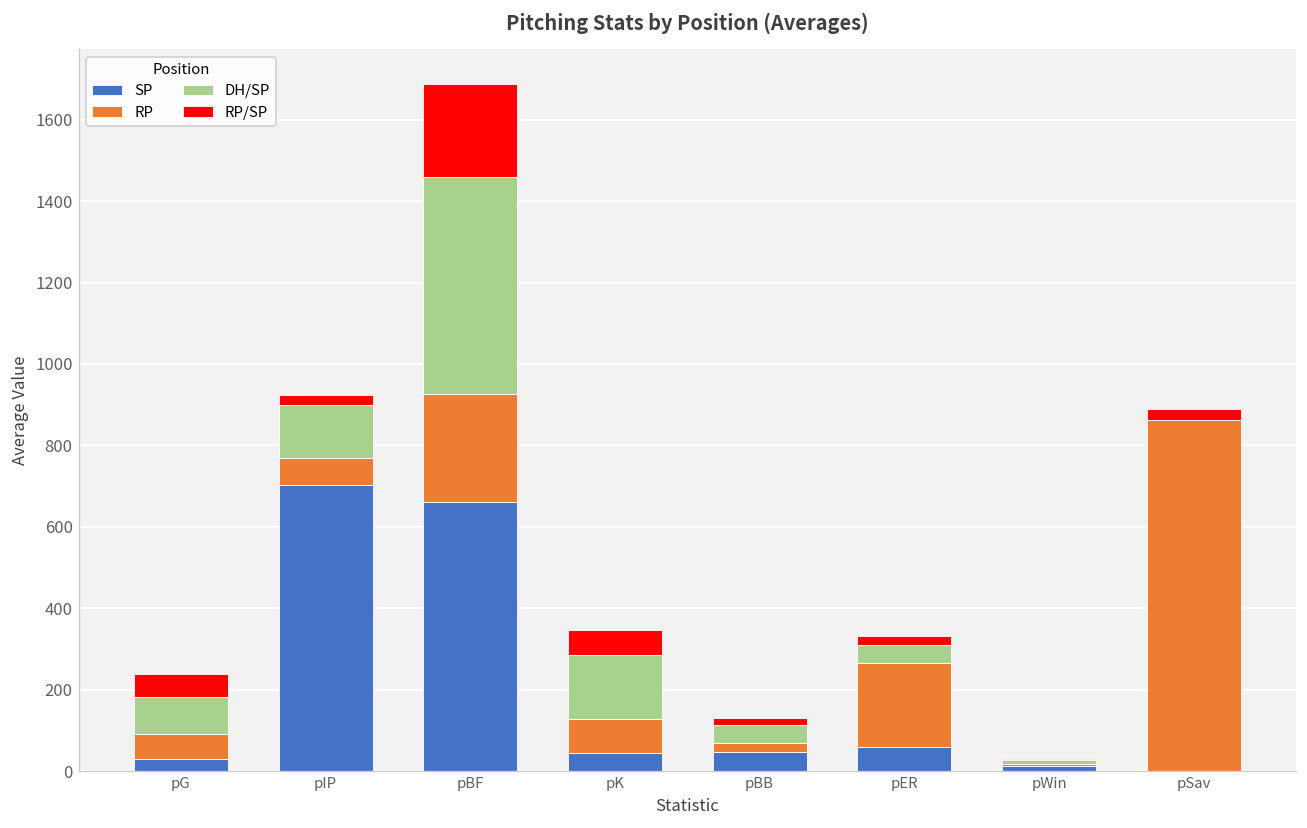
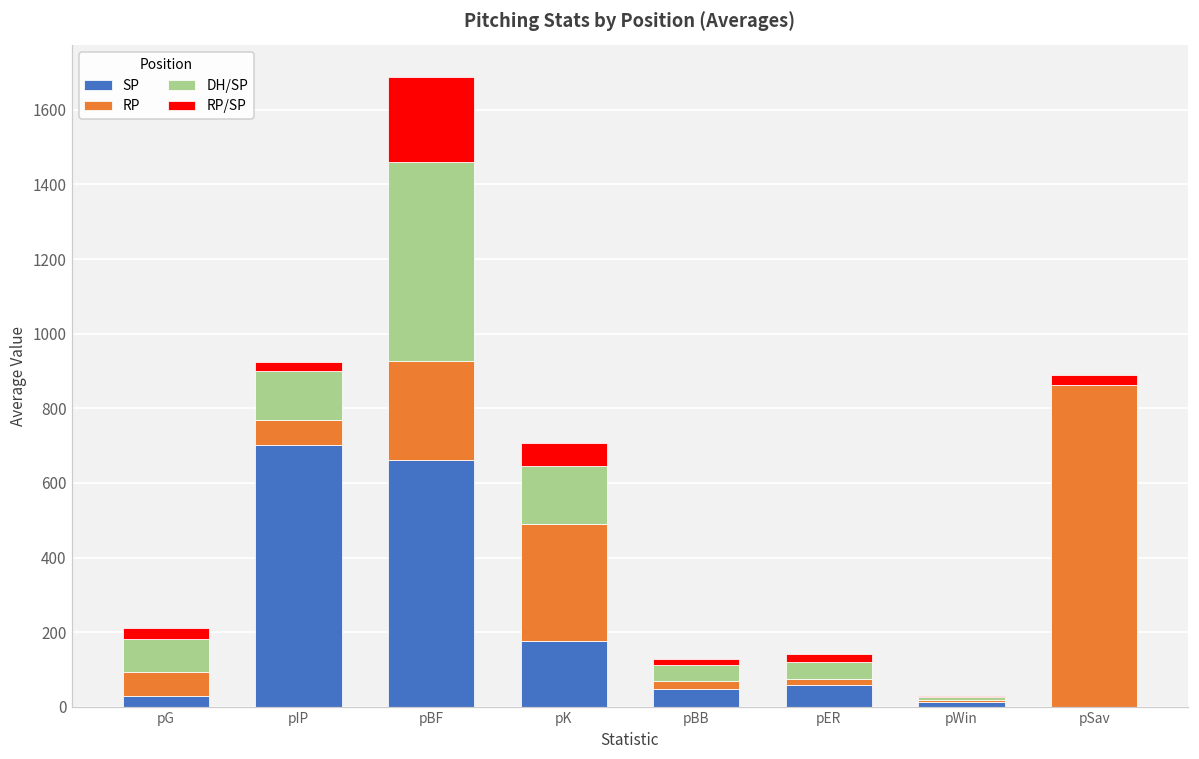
RP/SP, pG: 60 -> 30
SP, pK: 40 -> 180
RP, pK: 80 -> 320
RP, pER: 210 -> 20
